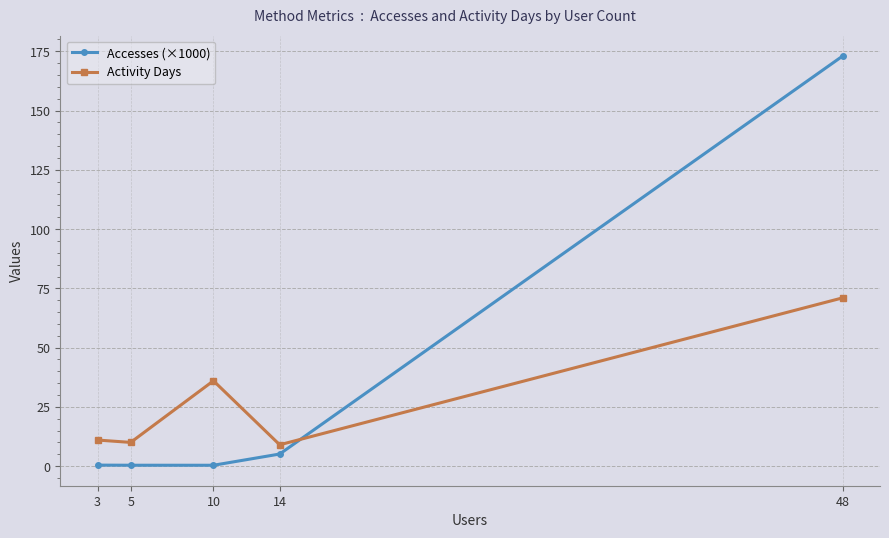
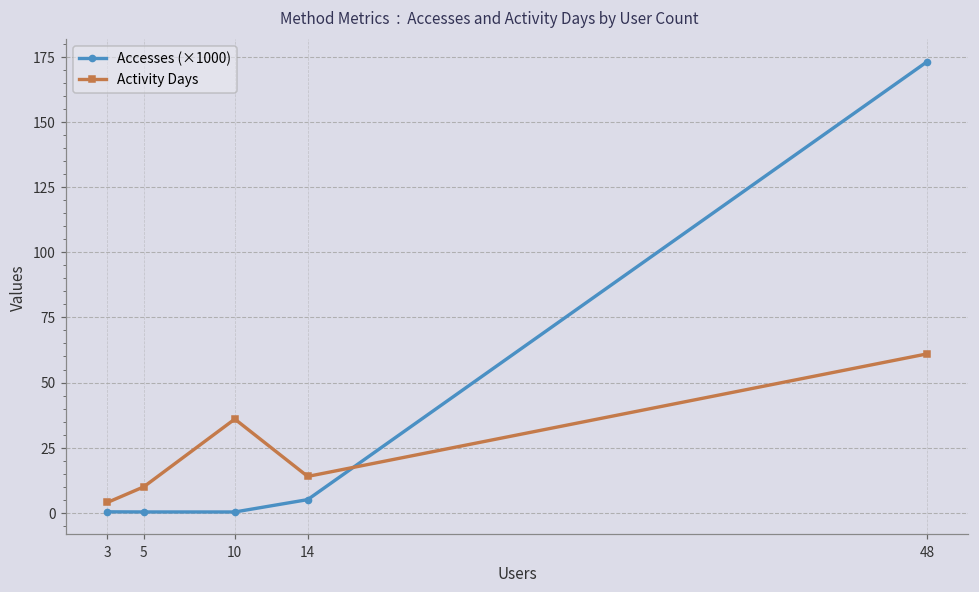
Activity Days, 3: 11 -> 4
Activity Days, 14: 9 -> 14
Activity Days, 48: 71 -> 61
